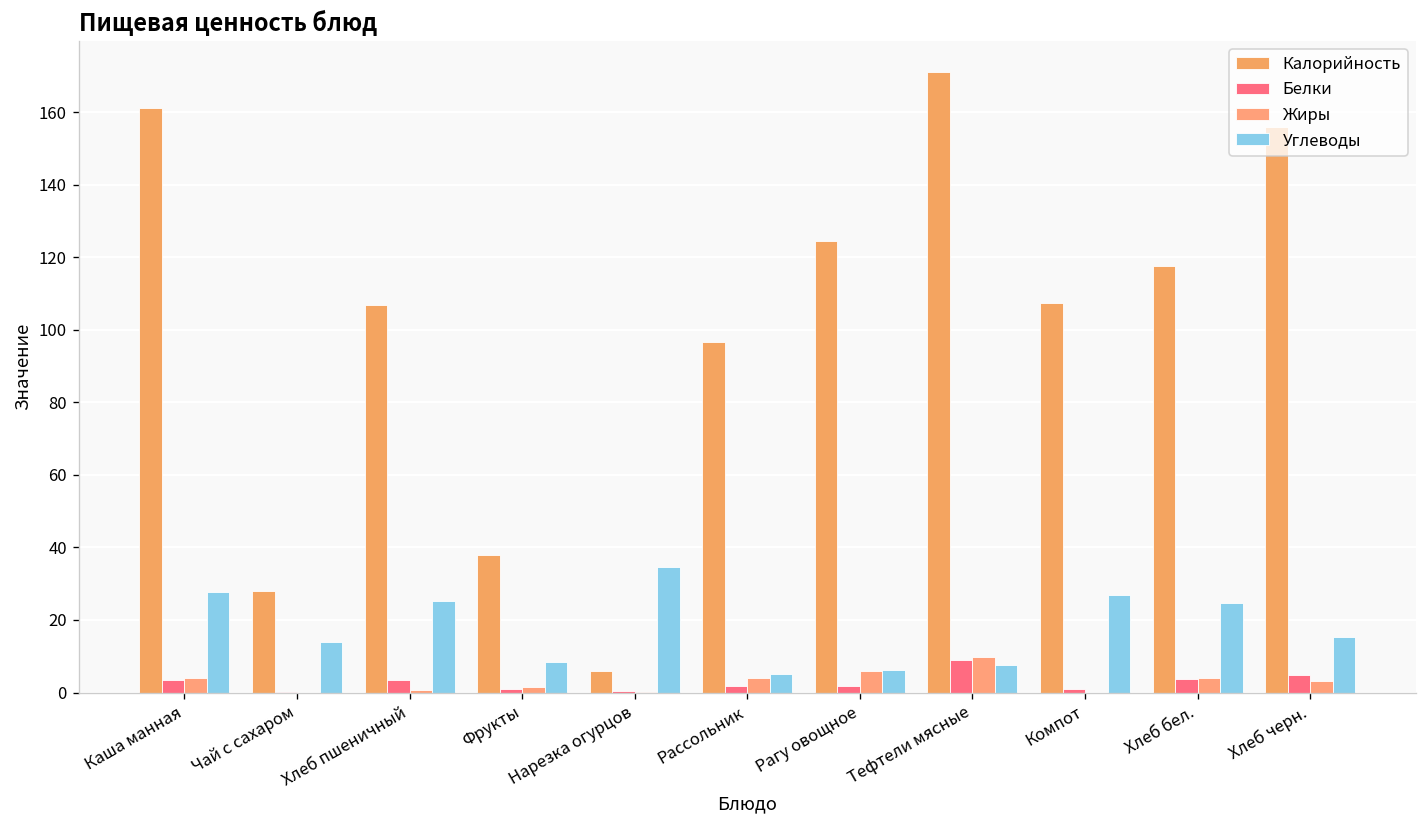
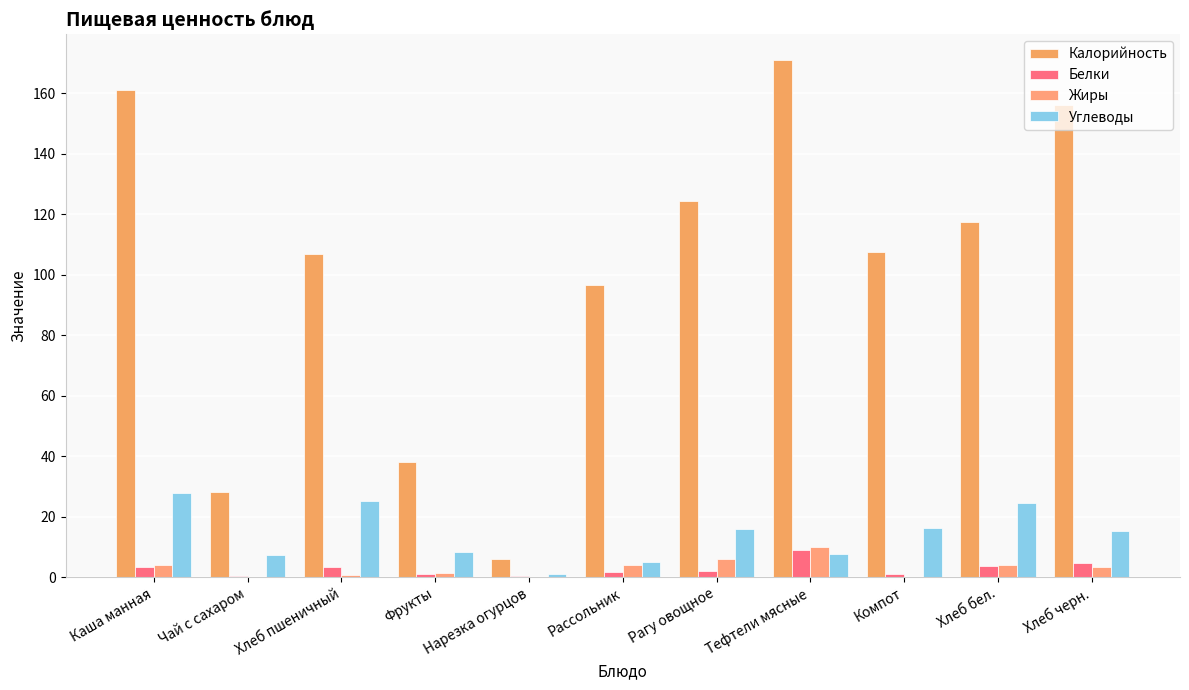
Углеводы, Чай с сахаром: 14 -> 7
Углеводы, Нарезка огурцов: 35 -> 1
Углеводы, Рагу овощное: 6 -> 16
Углеводы, Компот: 27 -> 16
